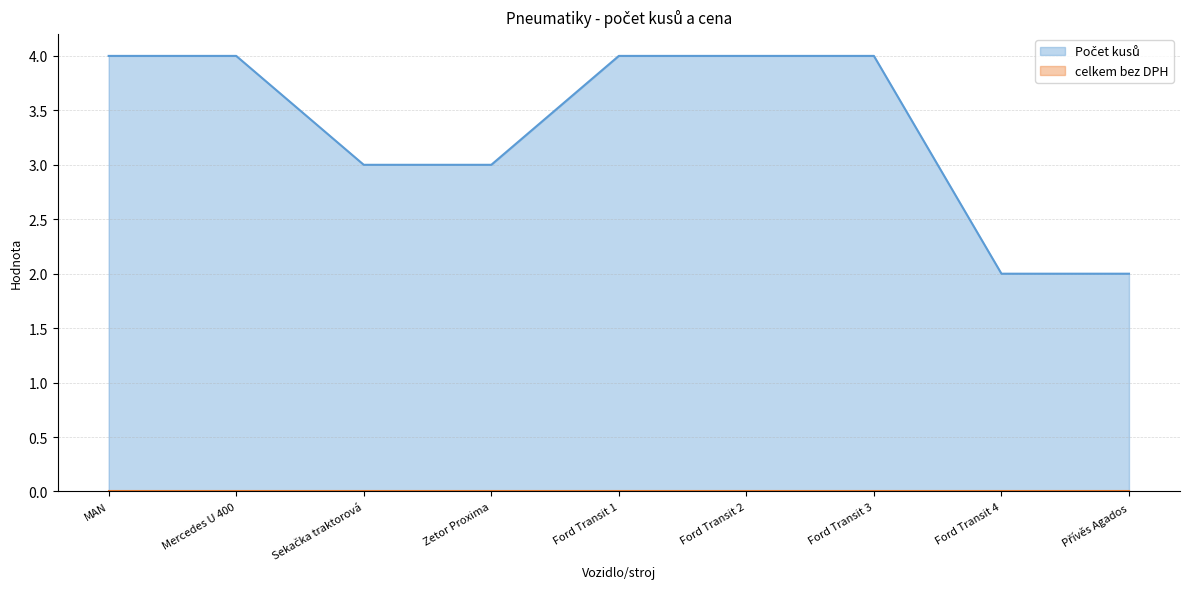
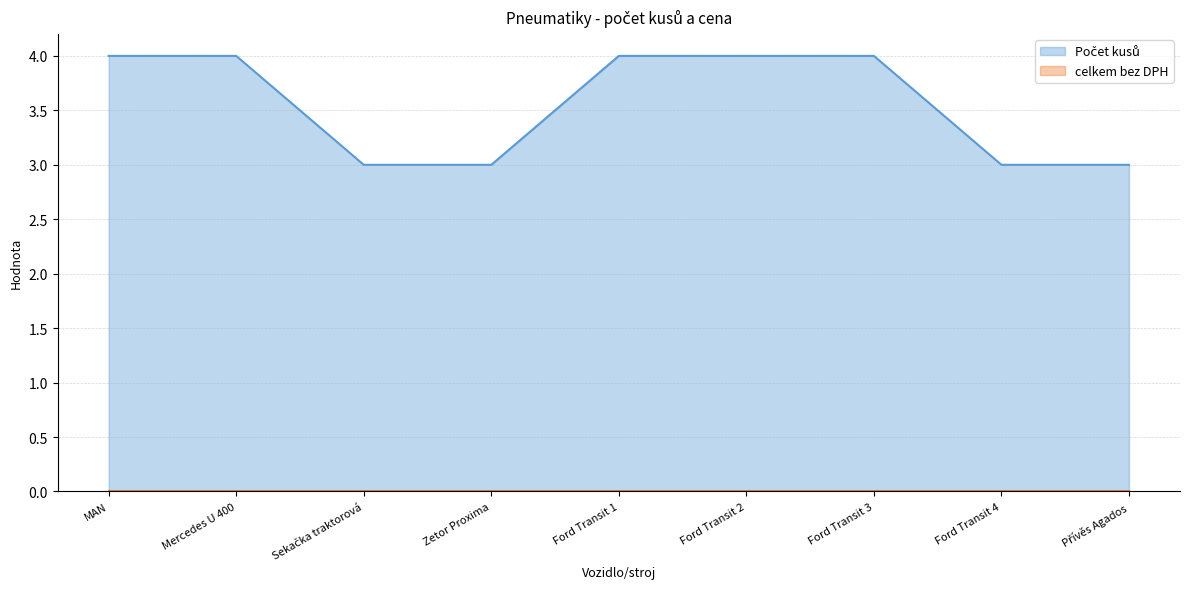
Počet kusů, Ford Transit 4: 2 -> 3
Počet kusů, Přívěs Agados: 2 -> 3
